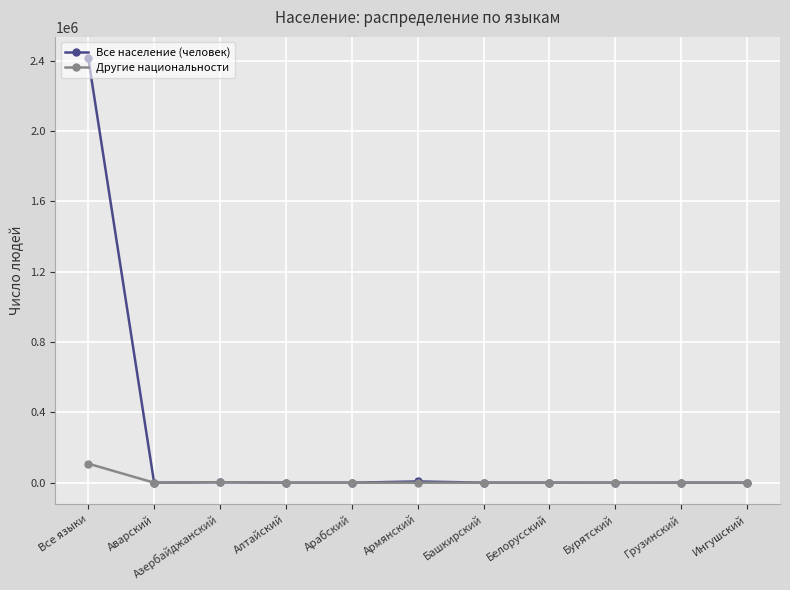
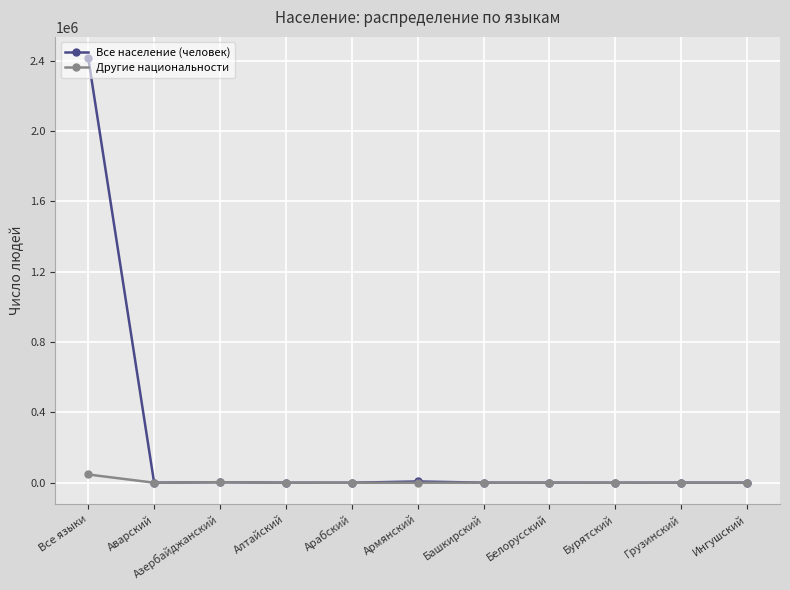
Другие национальности, Все языки: 110000 -> 50000
